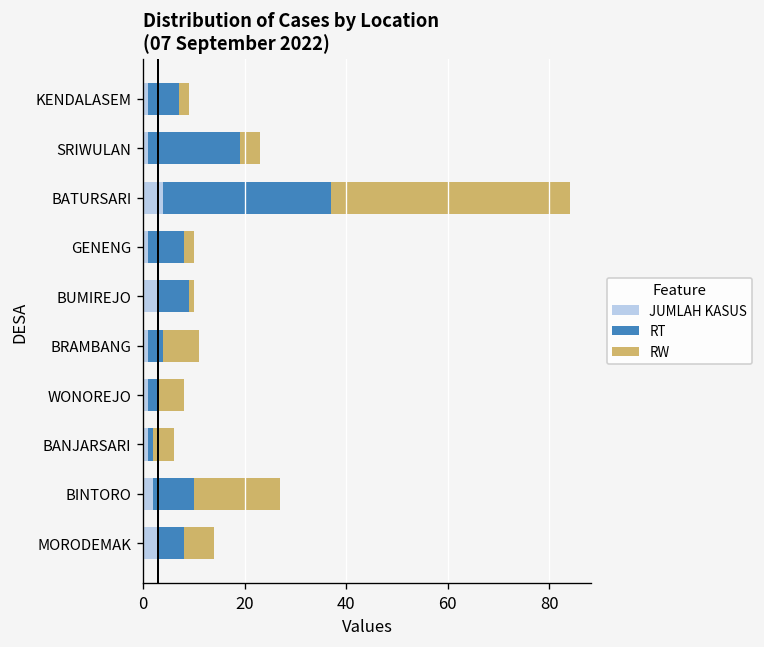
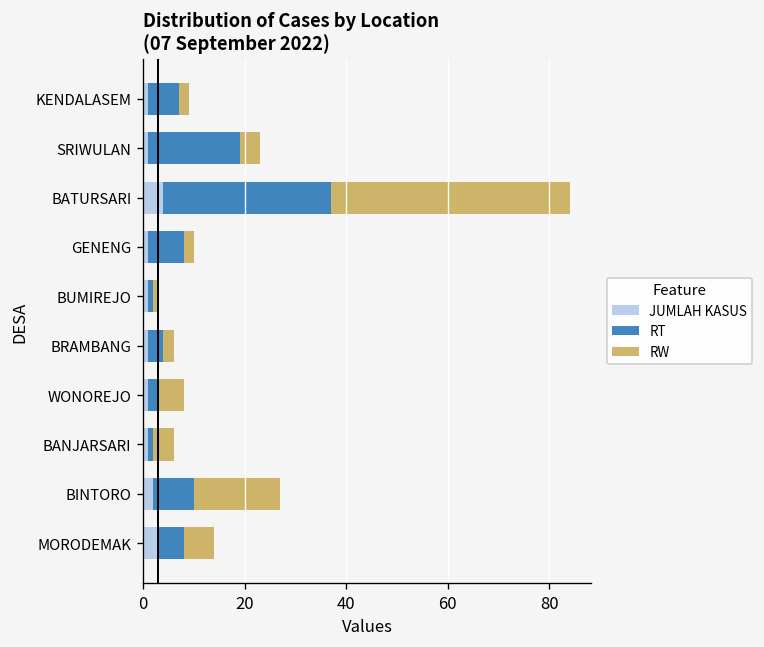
JUMLAH KASUS, BUMIREJO: 3 -> 1
RT, BUMIREJO: 6 -> 1
RW, BRAMBANG: 7 -> 2
